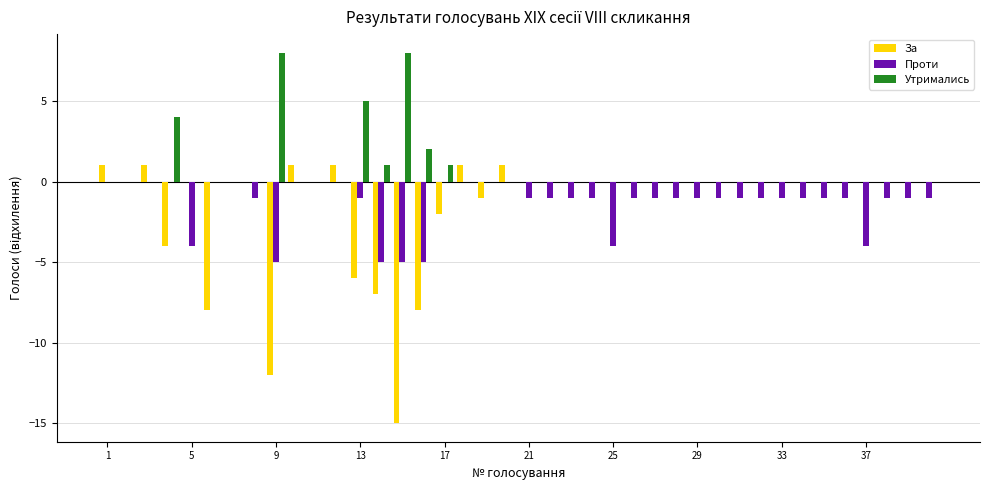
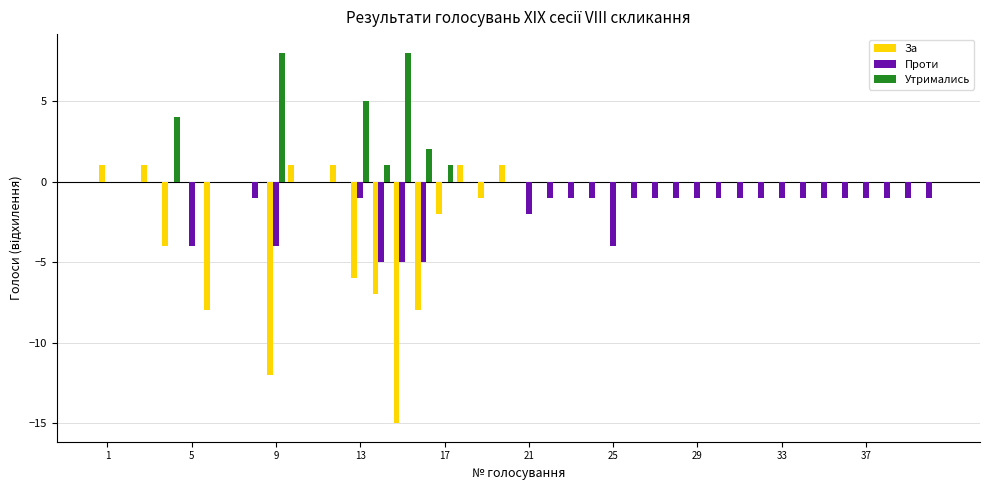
Проти, 9: -5.0 -> -4.0
Проти, 21: -1.0 -> -2.0
Проти, 37: -4.0 -> -1.0
